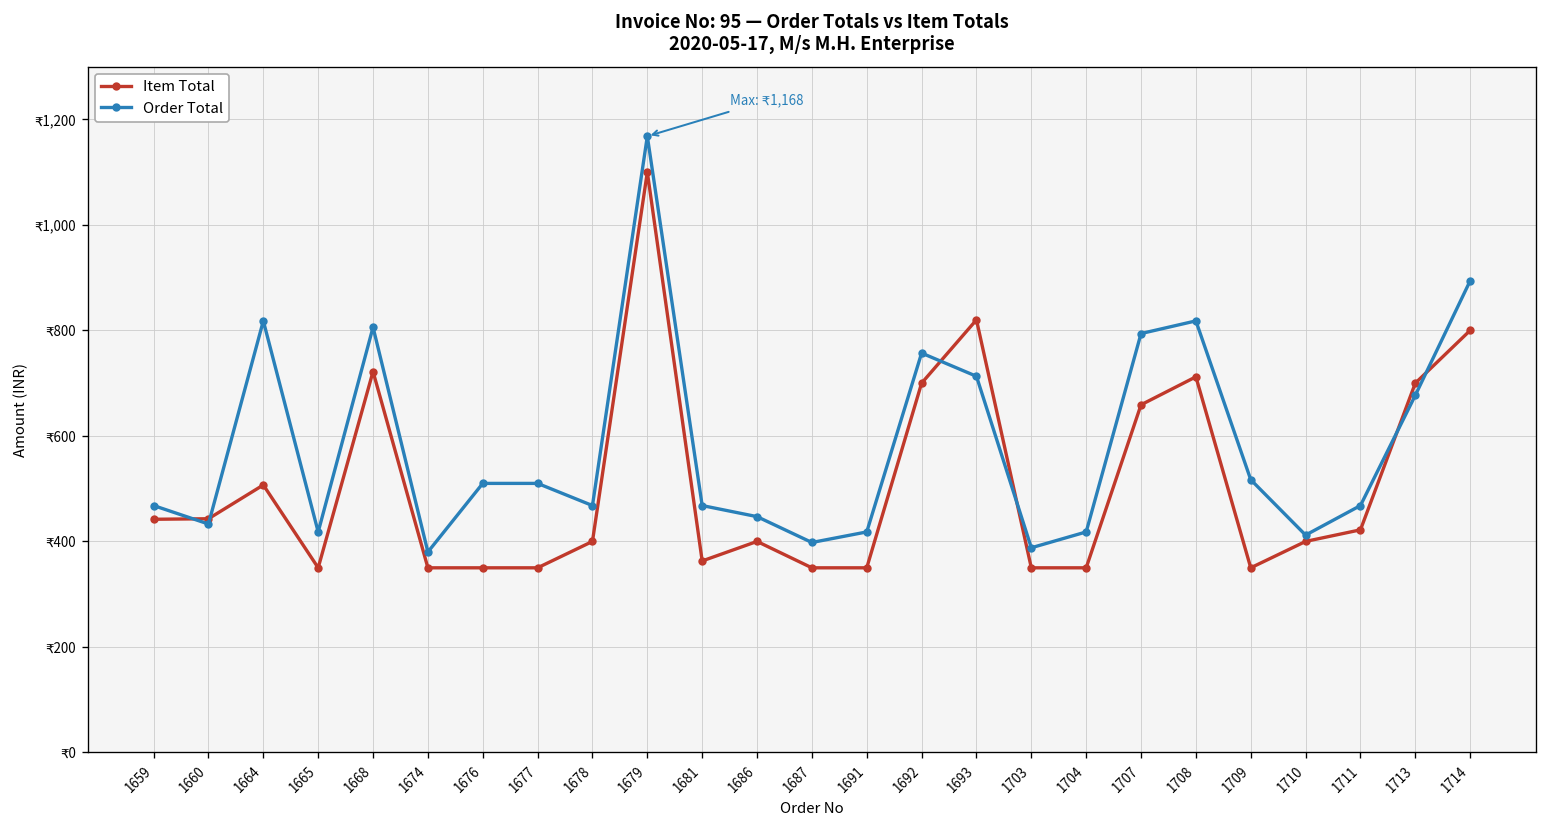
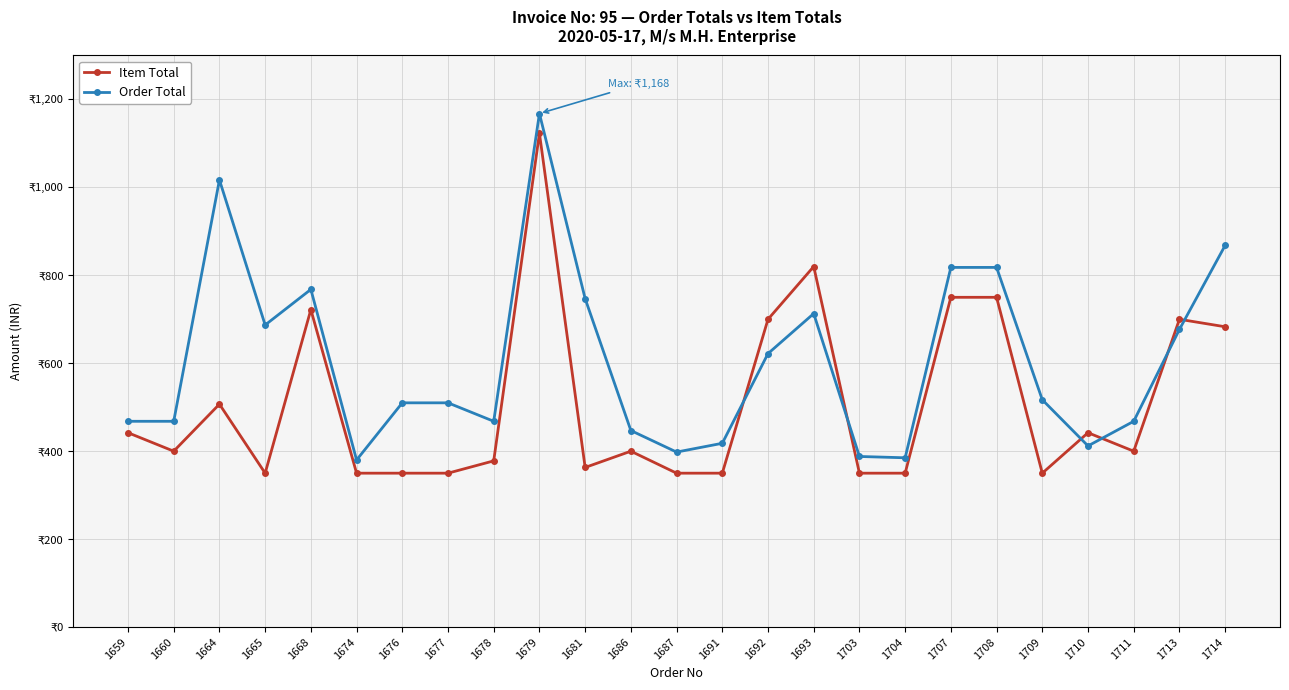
Item Total, 1660: ₹440 -> ₹400
Order Total, 1660: ₹430 -> ₹470
Order Total, 1664: ₹820 -> ₹1,020
Order Total, 1665: ₹420 -> ₹690
Order Total, 1668: ₹810 -> ₹770
Item Total, 1678: ₹400 -> ₹380
Item Total, 1679: ₹1,100 -> ₹1,120
Order Total, 1681: ₹470 -> ₹750
Order Total, 1692: ₹760 -> ₹620
Order Total, 1704: ₹420 -> ₹390
Item Total, 1707: ₹660 -> ₹750
Order Total, 1707: ₹790 -> ₹820
Item Total, 1708: ₹710 -> ₹750
Item Total, 1710: ₹400 -> ₹440
Item Total, 1711: ₹420 -> ₹400
Item Total, 1714: ₹800 -> ₹680
Order Total, 1714: ₹890 -> ₹870
